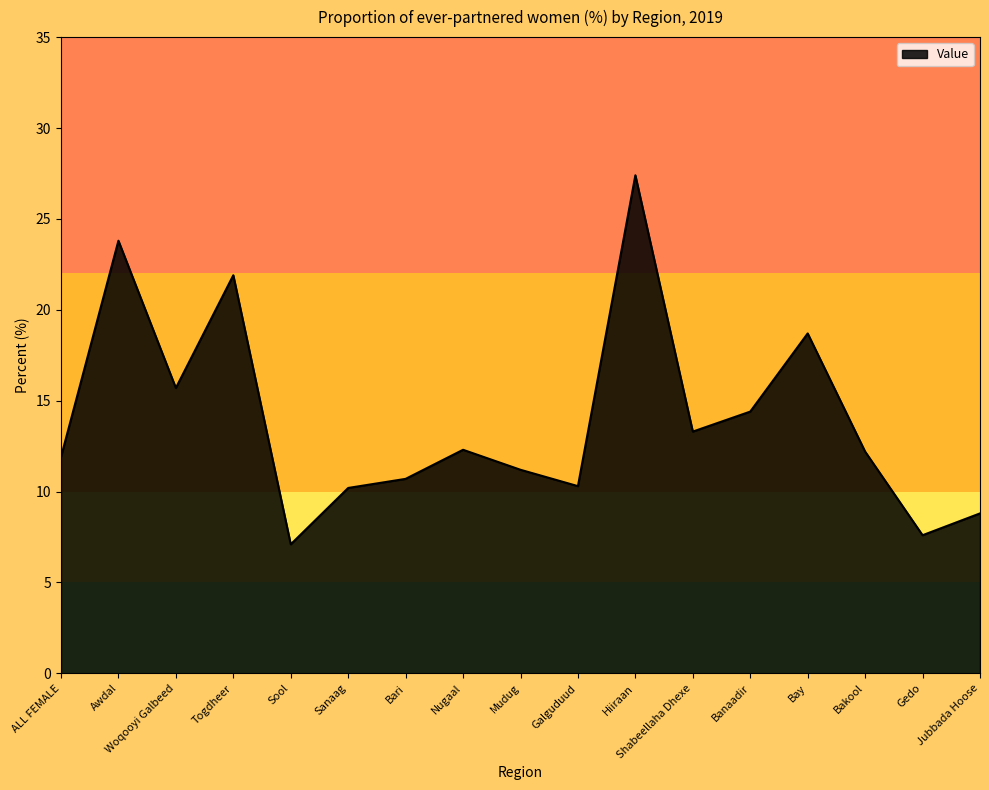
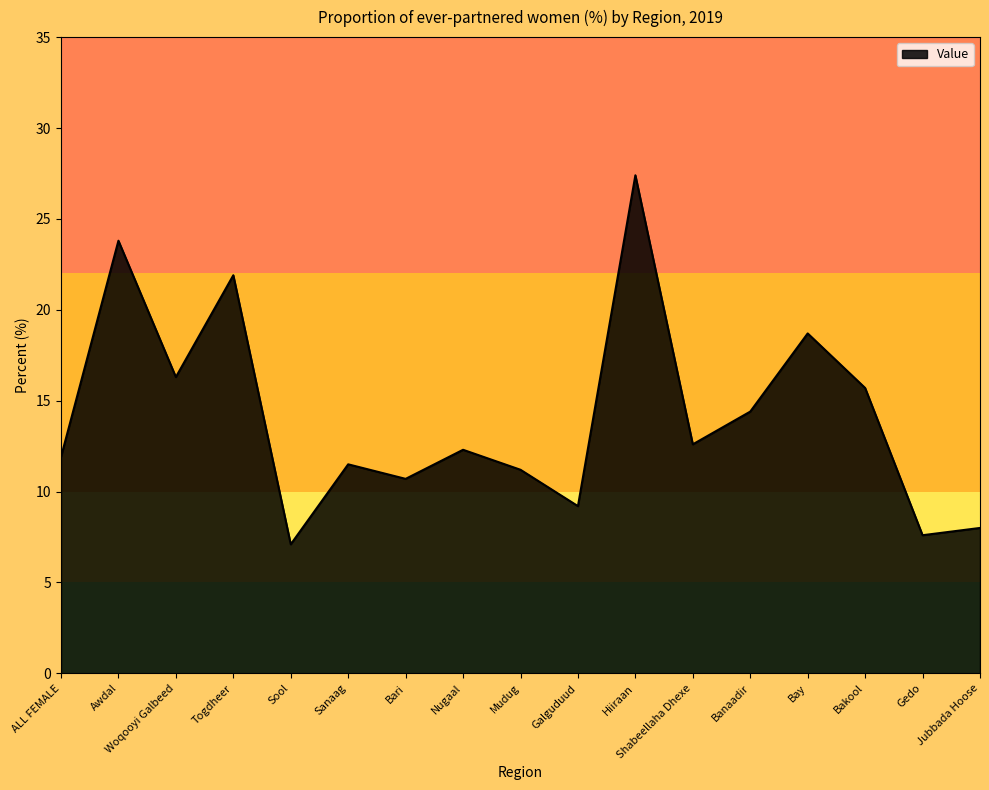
Woqooyi Galbeed: 15.7 -> 16.3
Sanaag: 10.2 -> 11.5
Galguduud: 10.3 -> 9.2
Shabeellaha Dhexe: 13.3 -> 12.6
Bakool: 12.2 -> 15.7
Jubbada Hoose: 8.8 -> 8.0
